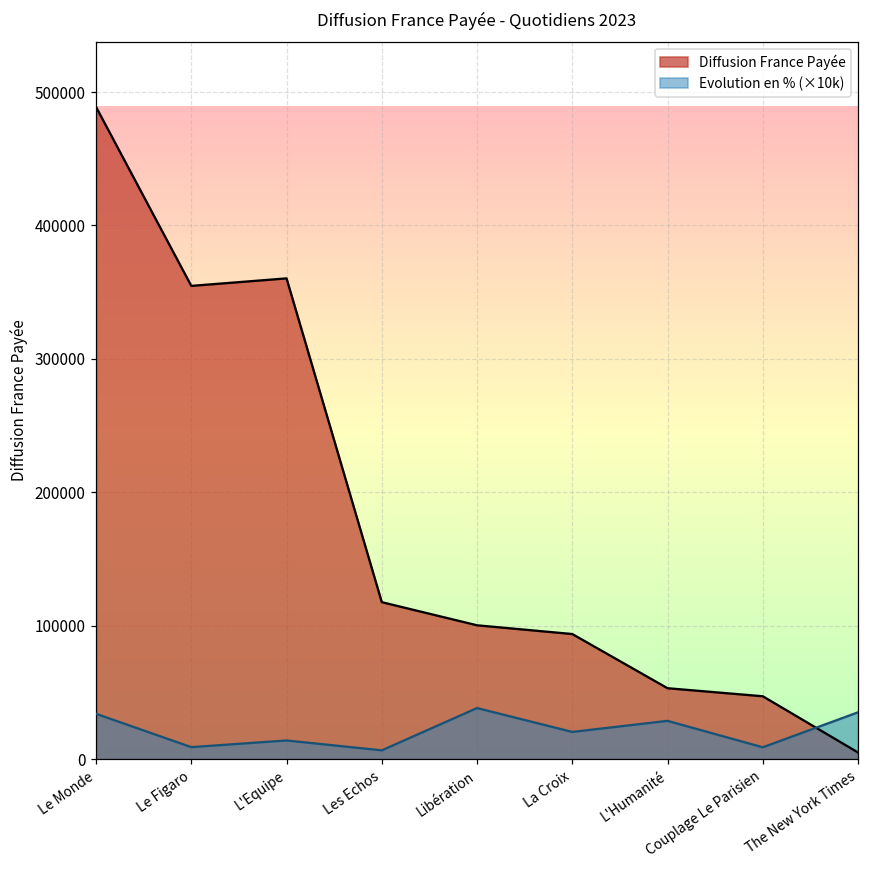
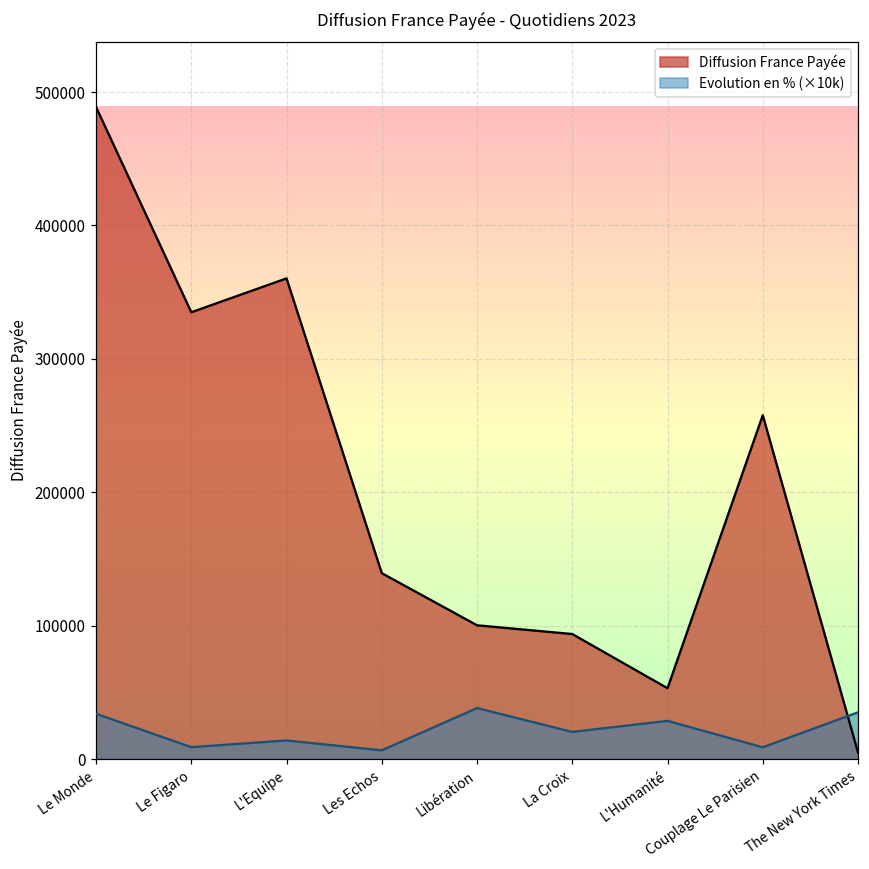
Diffusion France Payée, Le Figaro: 355000 -> 335000
Diffusion France Payée, Les Echos: 118000 -> 139000
Diffusion France Payée, Couplage Le Parisien: 47000 -> 258000
